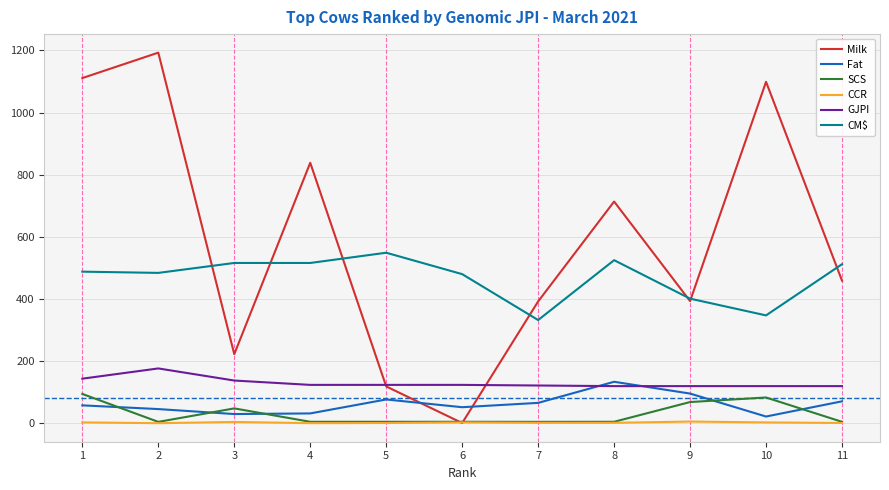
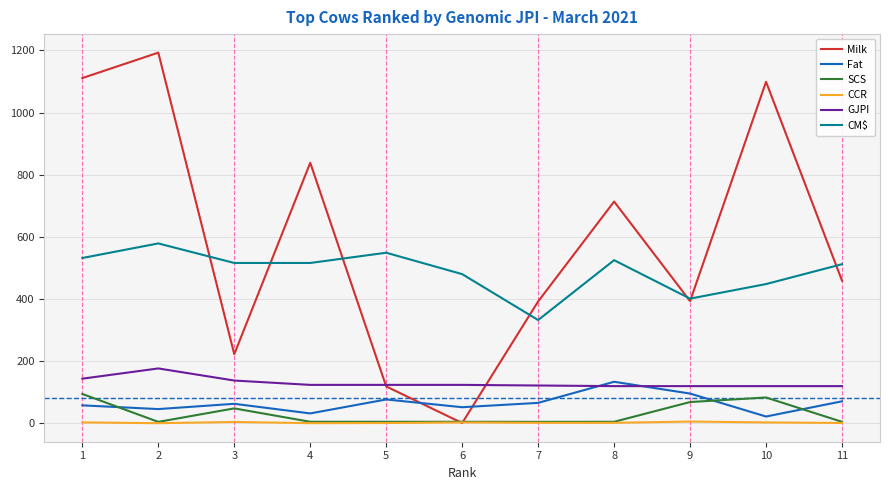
CM$, 1: 490 -> 530
CM$, 2: 480 -> 580
Fat, 3: 30 -> 60
CM$, 10: 350 -> 450
